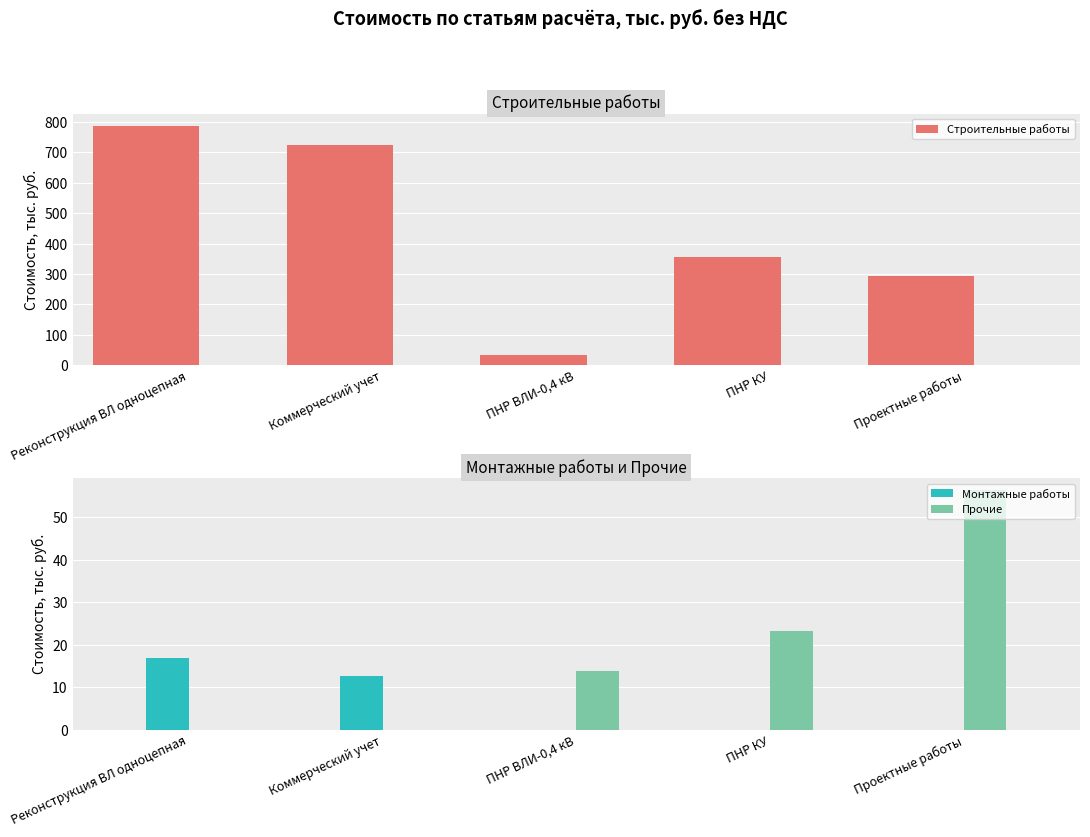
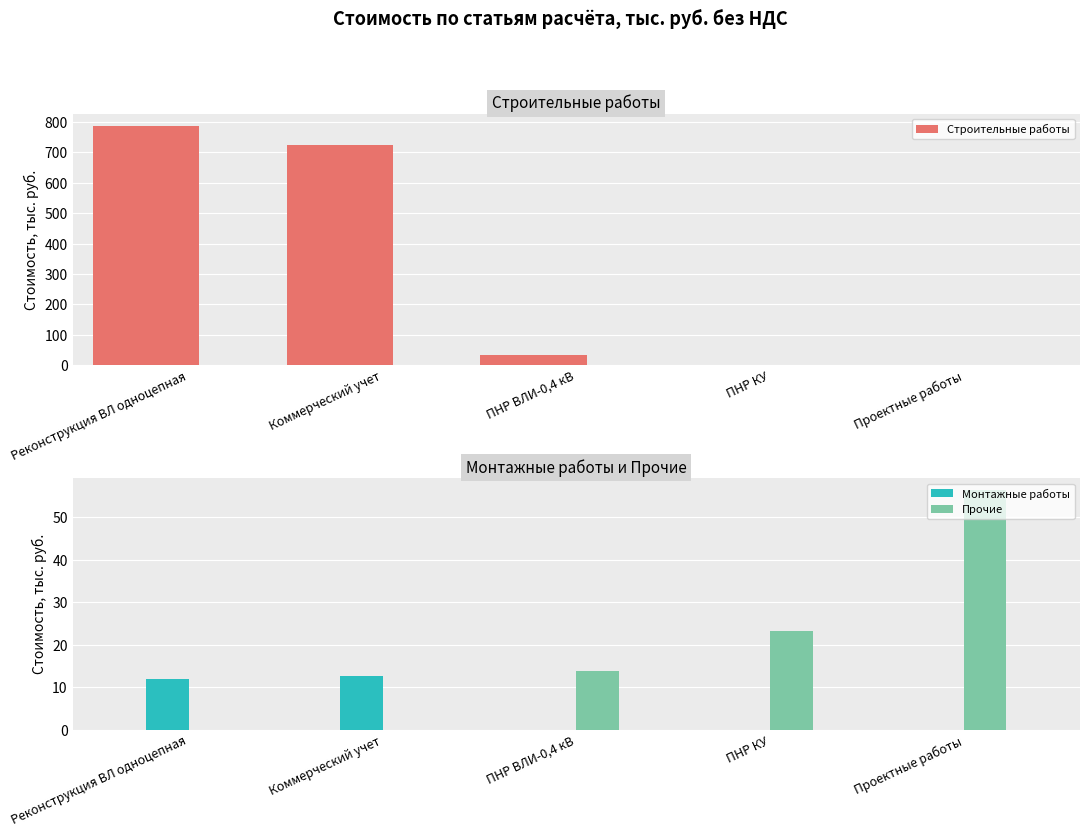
Строительные работы, ПНР КУ: 360 -> 0
Строительные работы, Проектные работы: 290 -> 0
Монтажные работы и Прочие, Монтажные работы, Реконструкция ВЛ одноцепная: 17 -> 12
